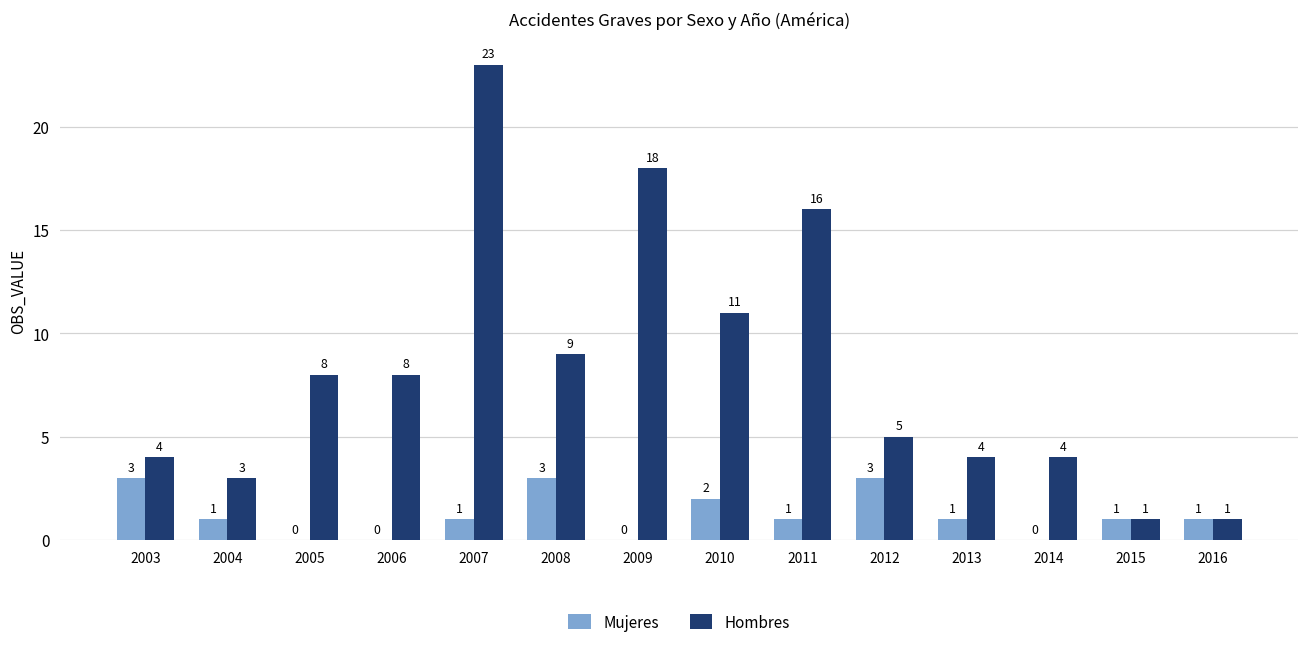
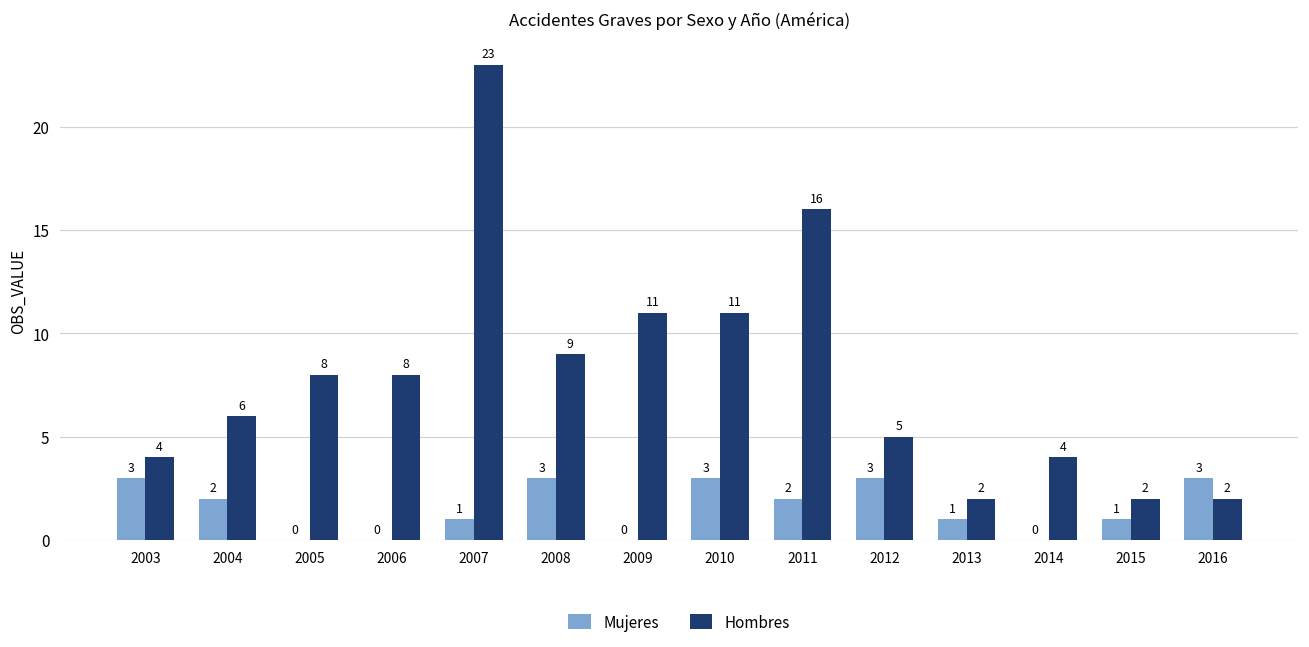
Mujeres, 2004: 1 -> 2
Hombres, 2004: 3 -> 6
Hombres, 2009: 18 -> 11
Mujeres, 2010: 2 -> 3
Mujeres, 2011: 1 -> 2
Hombres, 2013: 4 -> 2
Hombres, 2015: 1 -> 2
Mujeres, 2016: 1 -> 3
Hombres, 2016: 1 -> 2
